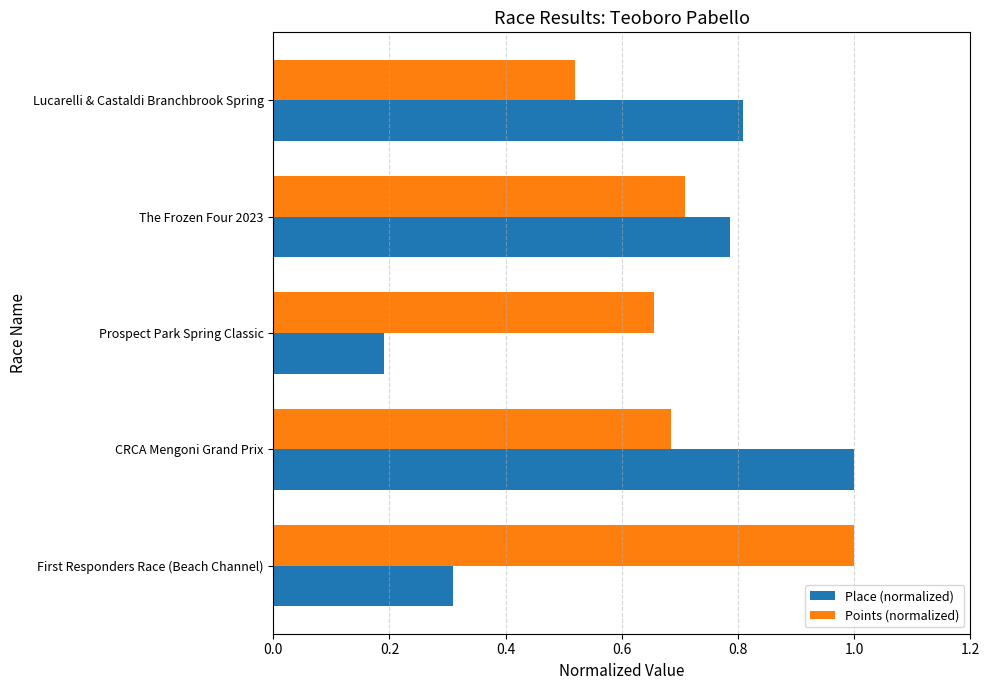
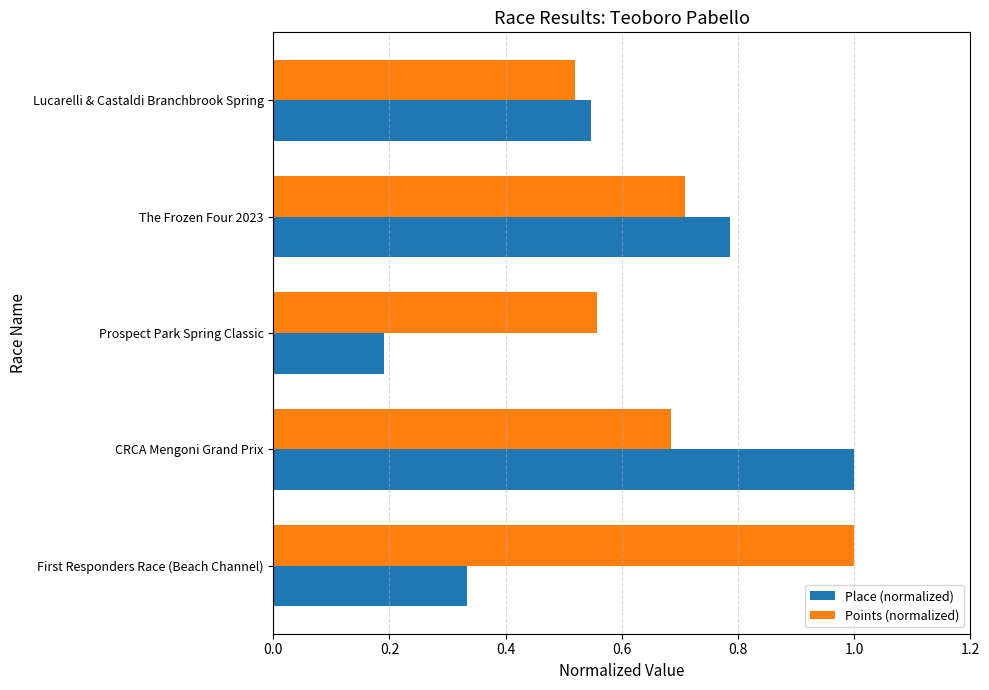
Place (normalized), Lucarelli & Castaldi Branchbrook Spring: 0.81 -> 0.55
Points (normalized), Prospect Park Spring Classic: 0.66 -> 0.56
Place (normalized), First Responders Race (Beach Channel): 0.31 -> 0.33
